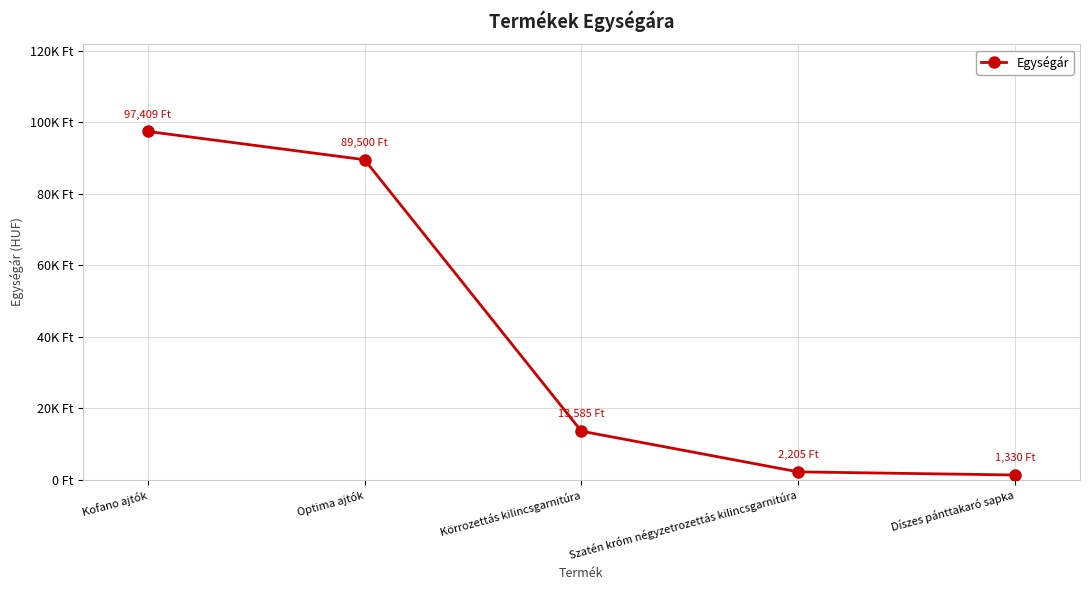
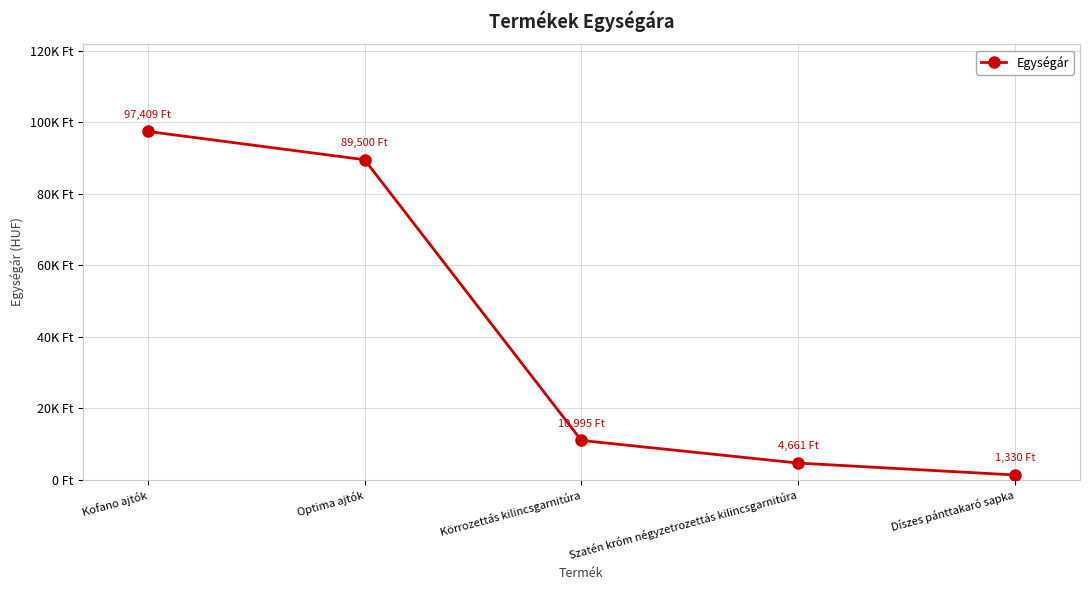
Körrozettás kilincsgarnitúra: 13,585 -> 10,995
Szatén króm négyzetrozettás kilincsgarnitúra: 2,205 -> 4,661
